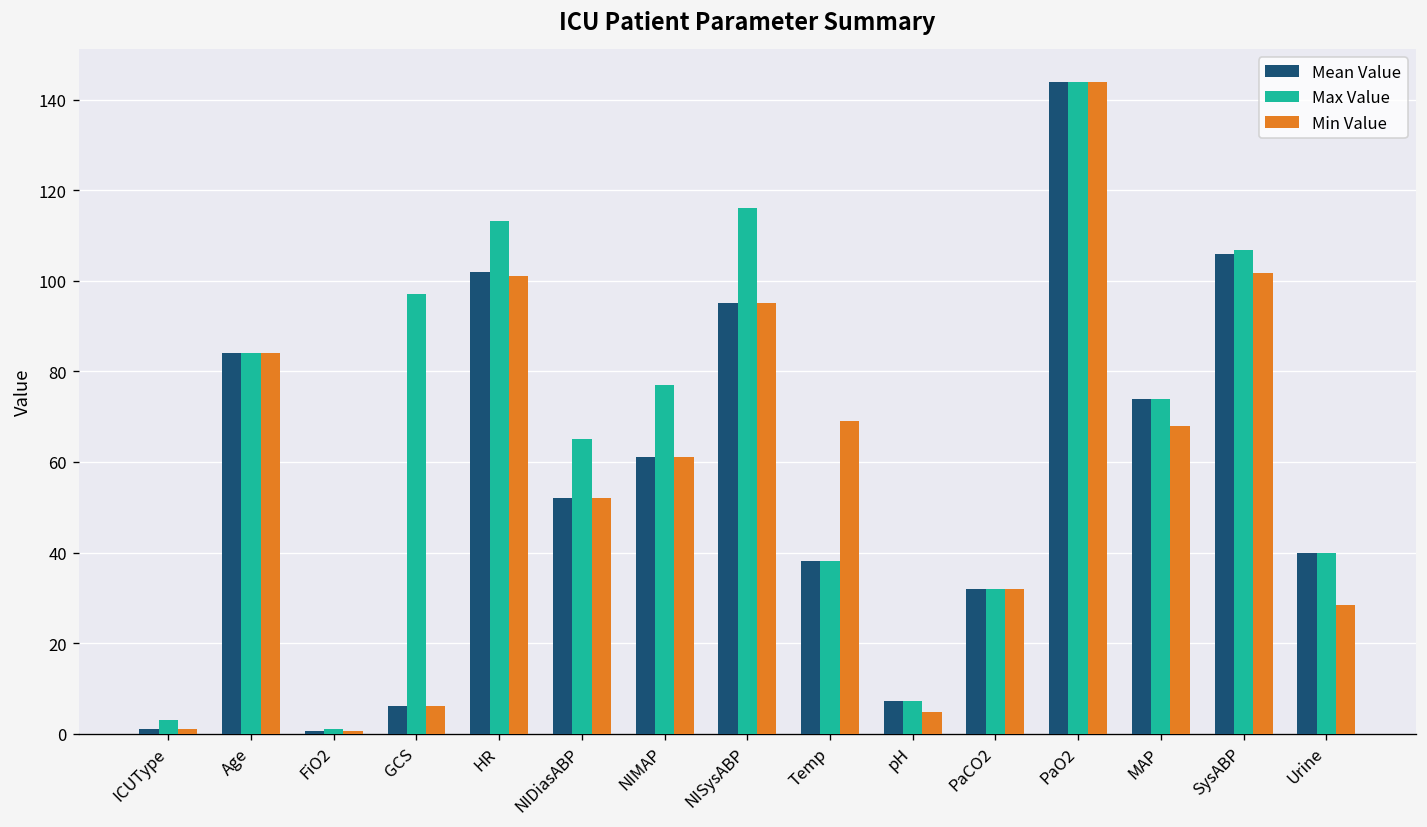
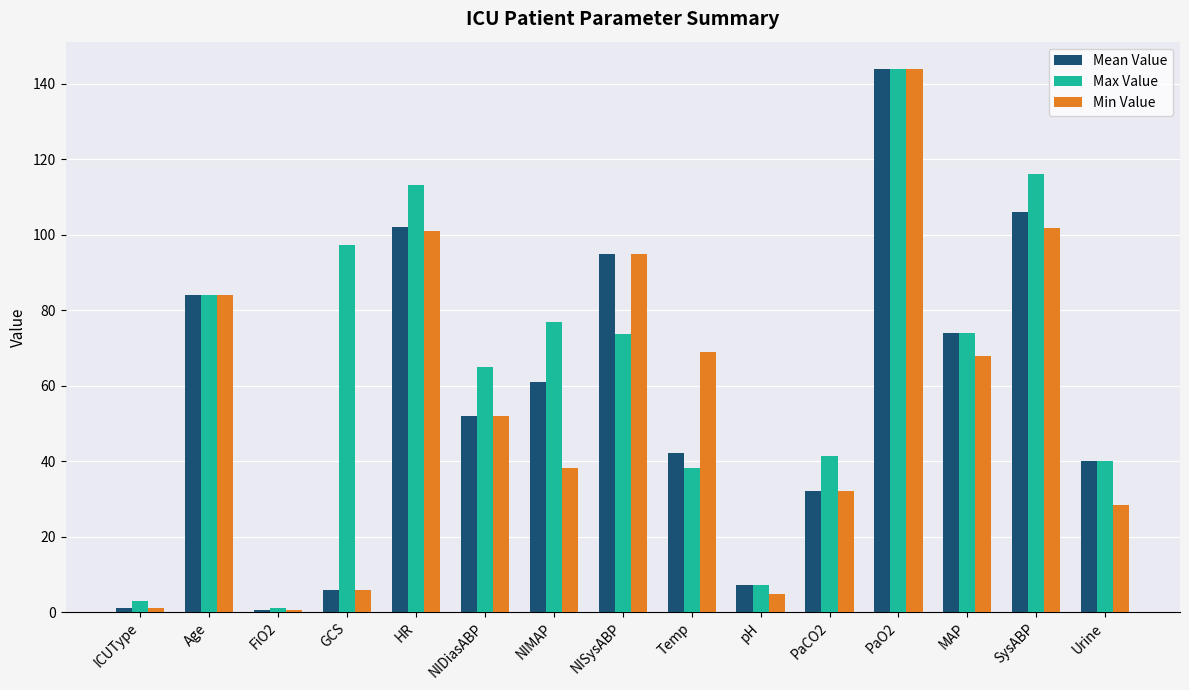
Min Value, NIMAP: 61 -> 38
Max Value, NISysABP: 116 -> 74
Mean Value, Temp: 38 -> 42
Max Value, PaCO2: 32 -> 42
Max Value, SysABP: 107 -> 116
